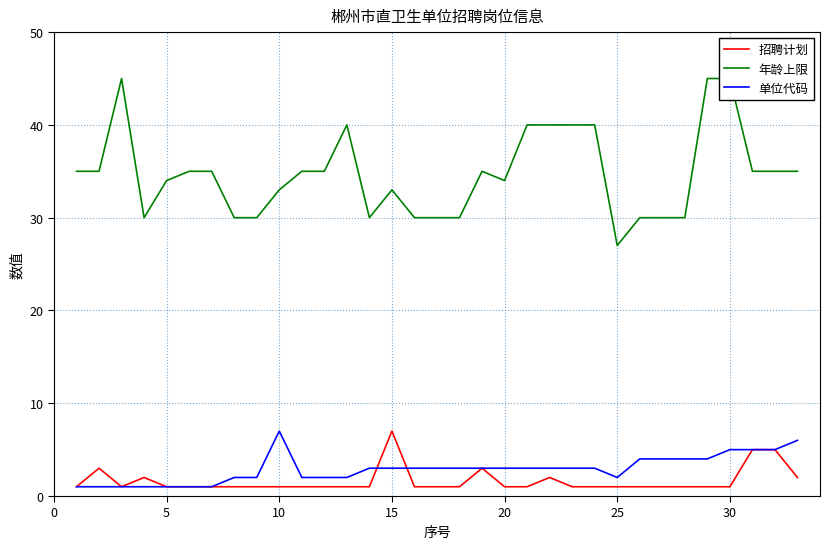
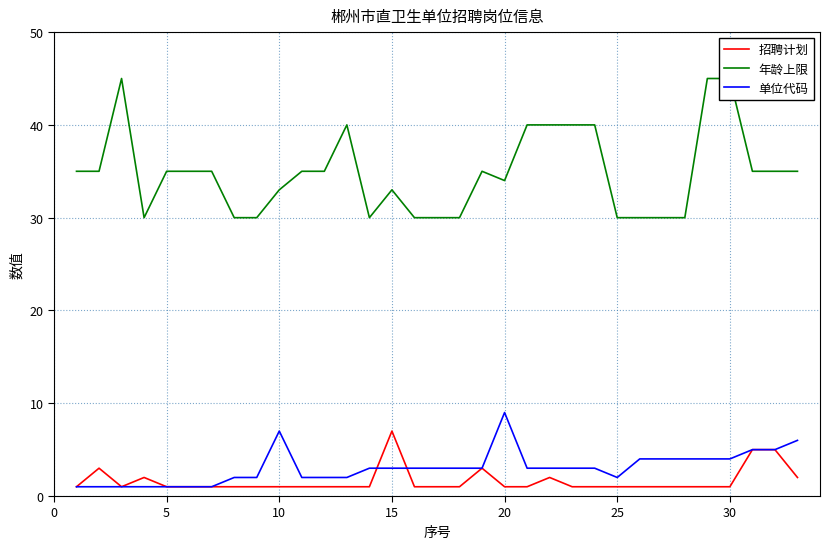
年龄上限, 5: 34 -> 35
单位代码, 20: 3 -> 9
年龄上限, 25: 27 -> 30
单位代码, 30: 5 -> 4
